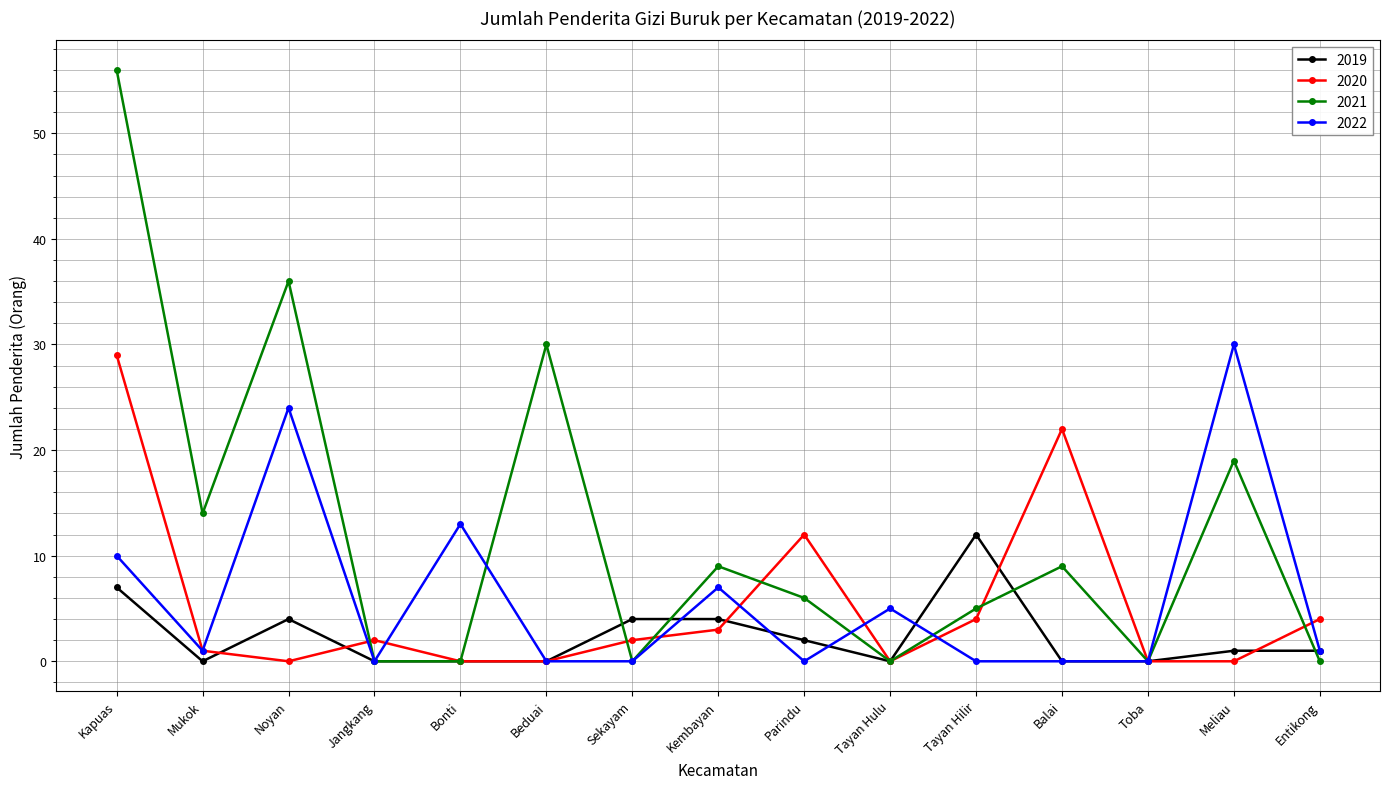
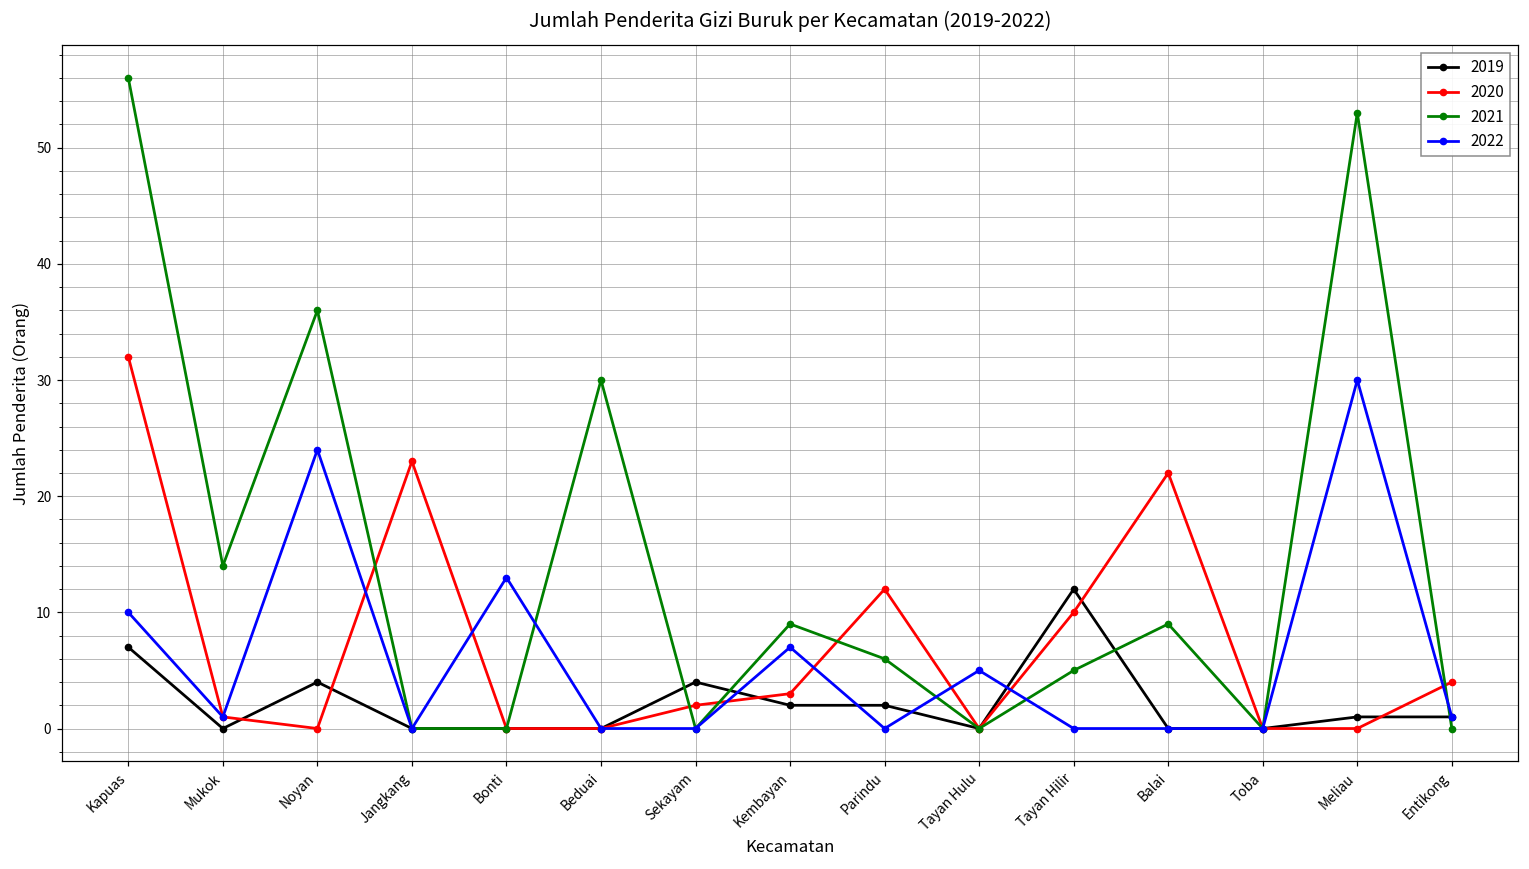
2020, Kapuas: 29 -> 32
2020, Jangkang: 2 -> 23
2019, Kembayan: 4 -> 2
2020, Tayan Hilir: 4 -> 10
2021, Meliau: 19 -> 53
